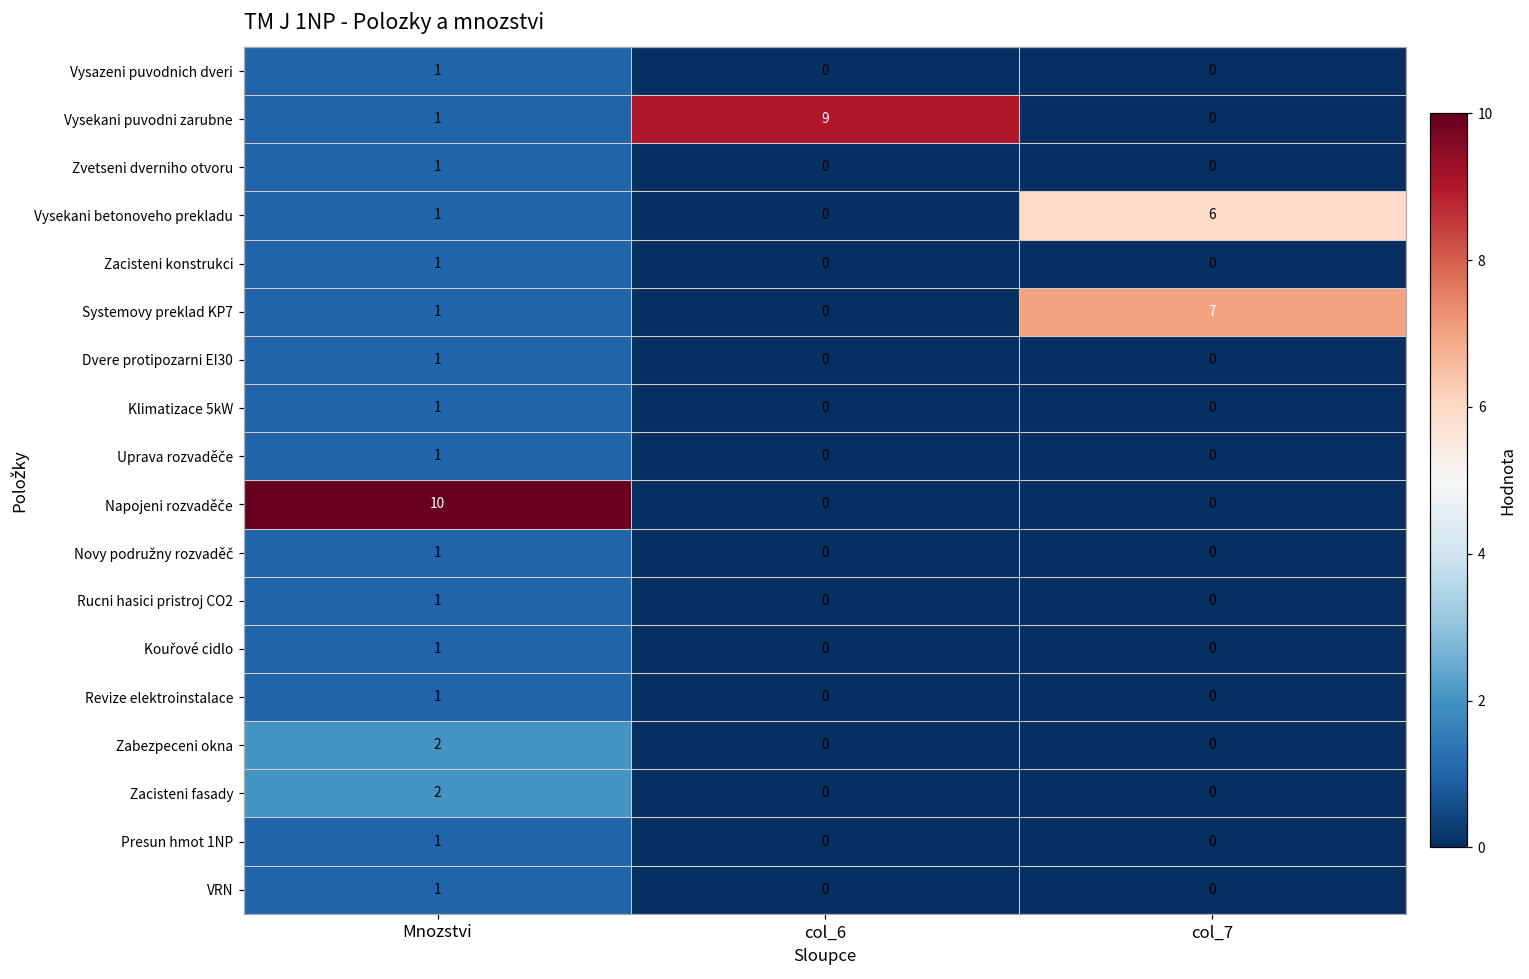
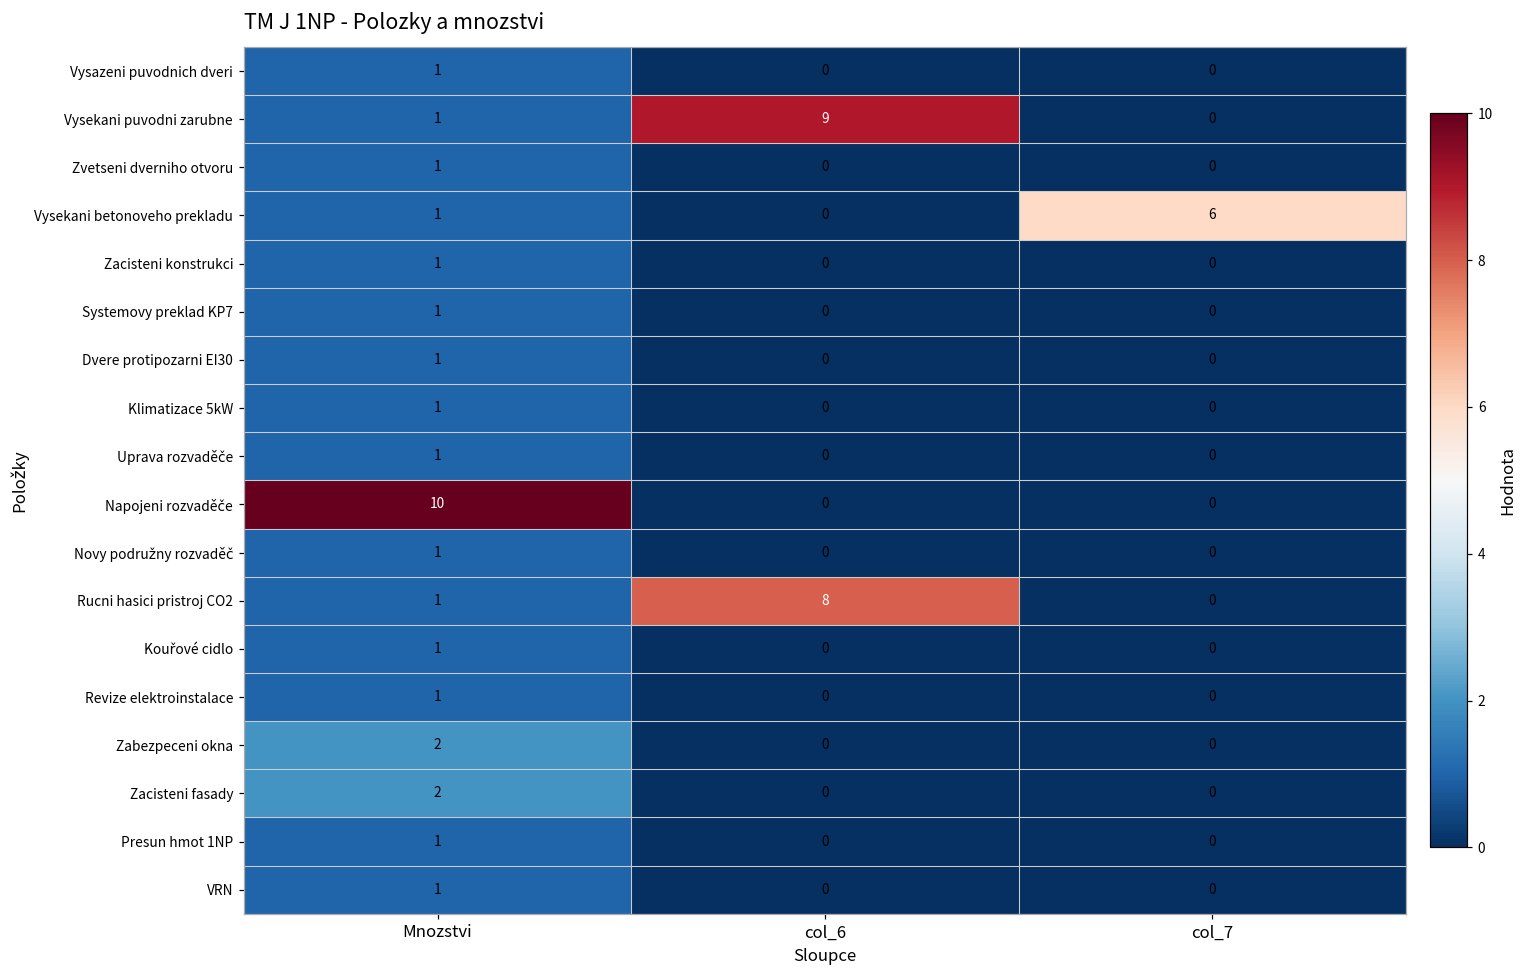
Systemovy preklad KP7, col_7: 7 -> 0
Rucni hasici pristroj CO2, col_6: 0 -> 8
